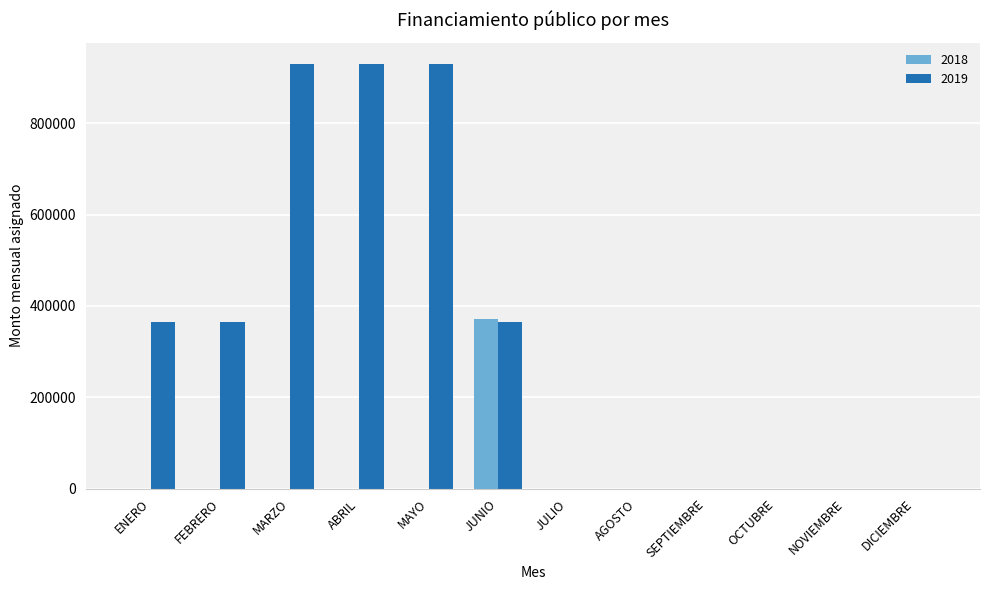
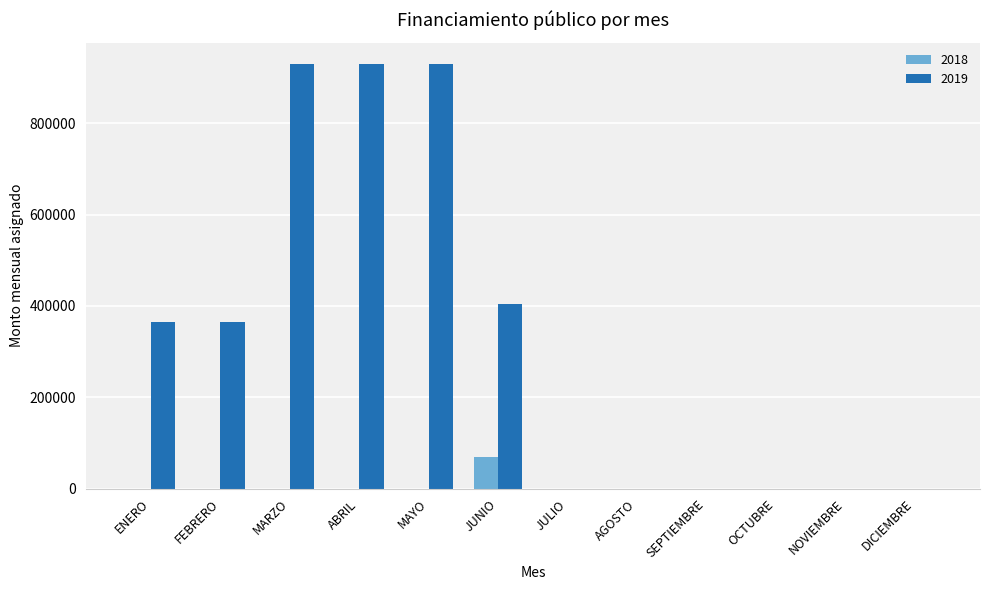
2018, JUNIO: 370000 -> 70000
2019, JUNIO: 360000 -> 400000
